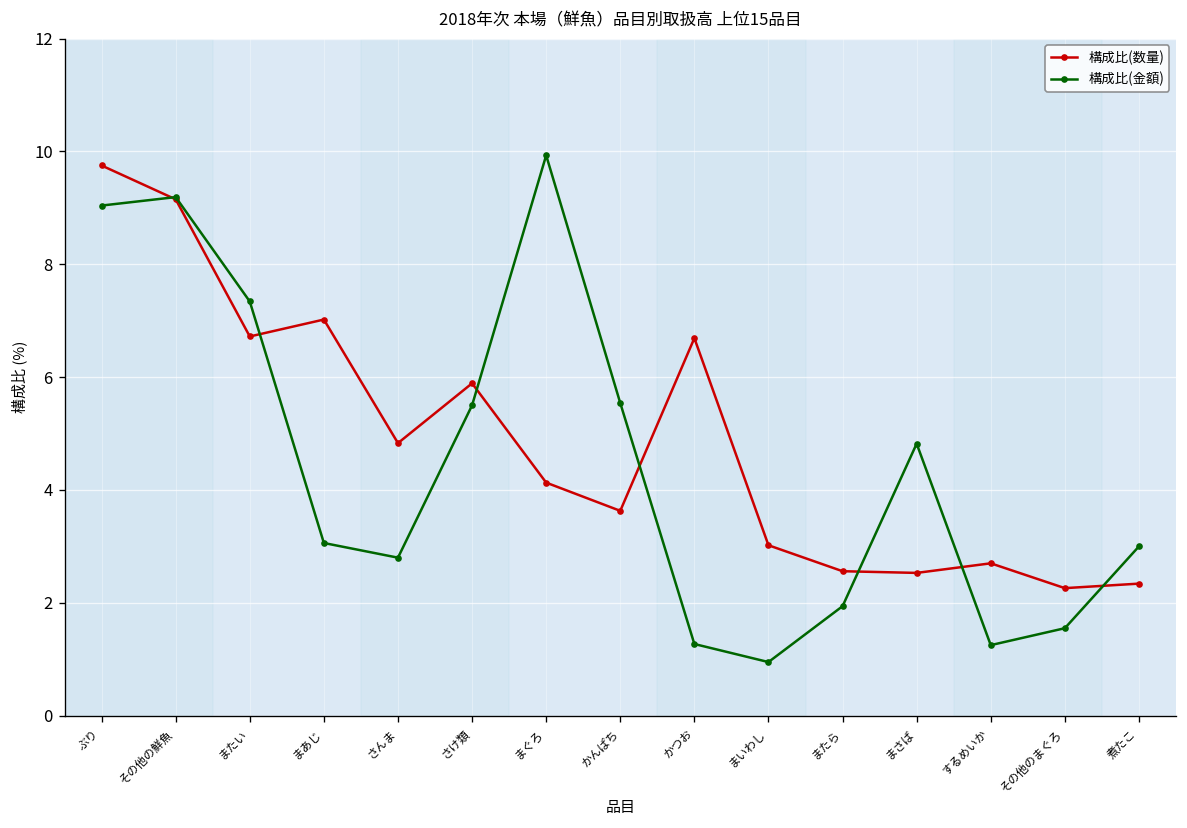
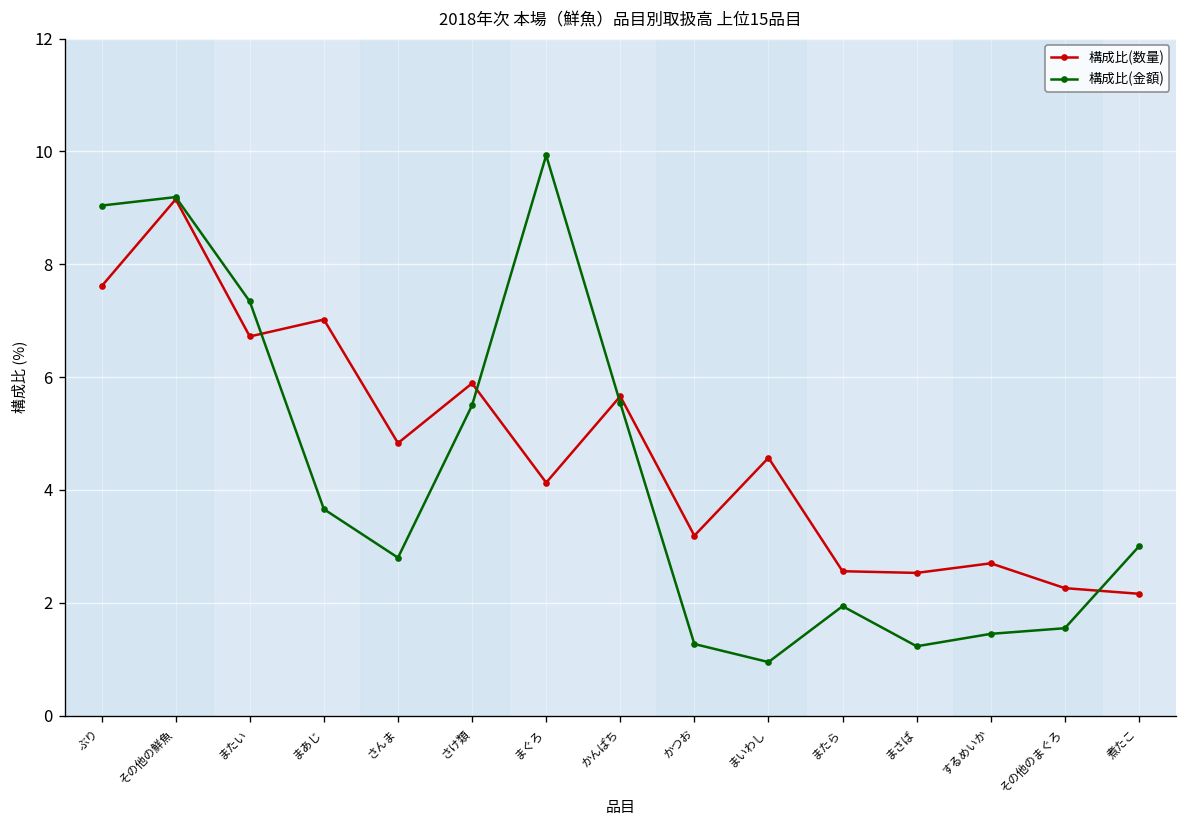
構成比(数量), ぶり: 9.8 -> 7.6
構成比(金額), まあじ: 3.1 -> 3.7
構成比(数量), かんぱち: 3.6 -> 5.7
構成比(数量), かつお: 6.7 -> 3.2
構成比(数量), まいわし: 3.0 -> 4.6
構成比(金額), まさば: 4.8 -> 1.2
構成比(金額), するめいか: 1.3 -> 1.5
構成比(数量), 煮たこ: 2.3 -> 2.2
